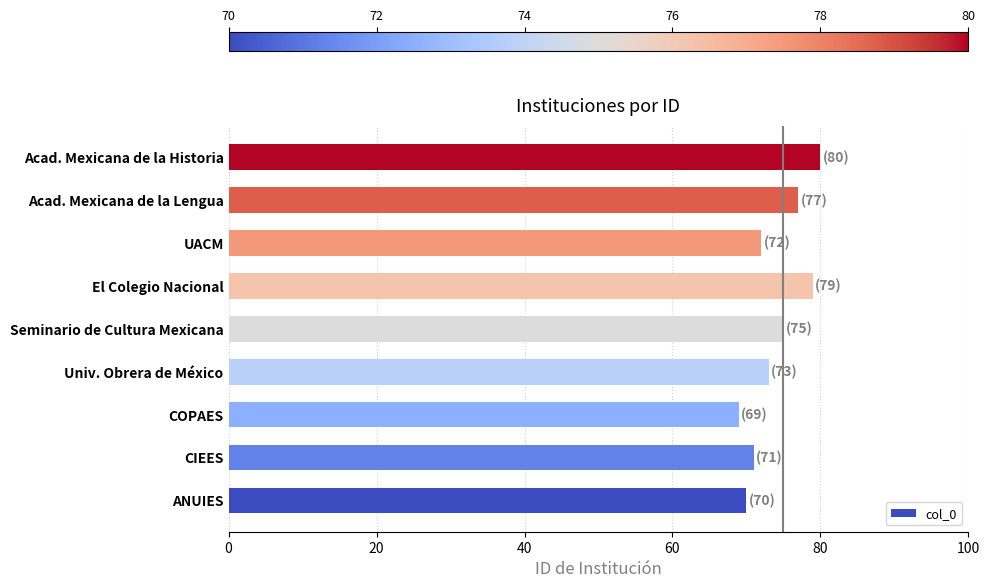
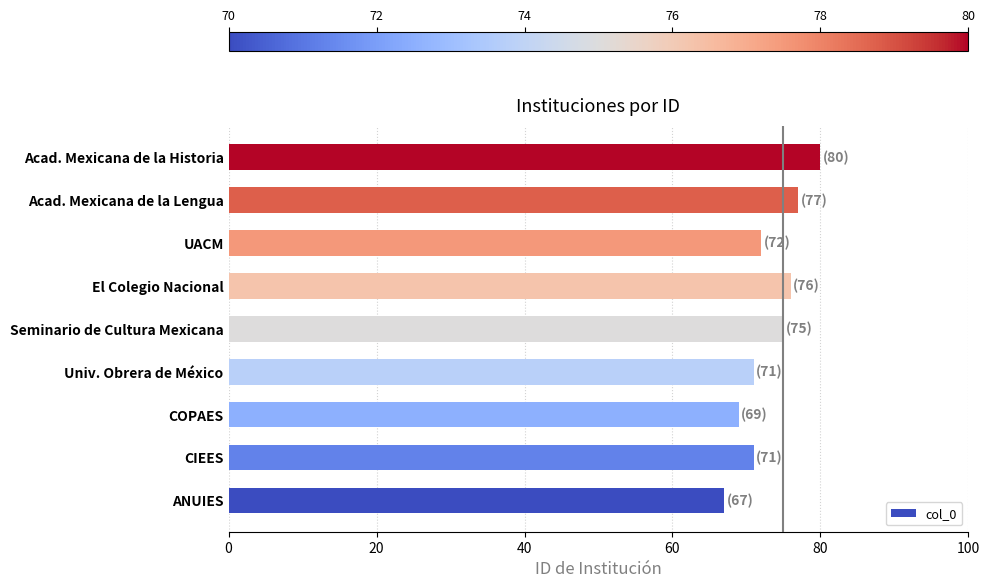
El Colegio Nacional: (79) -> (76)
Univ. Obrera de México: (73) -> (71)
ANUIES: (70) -> (67)
